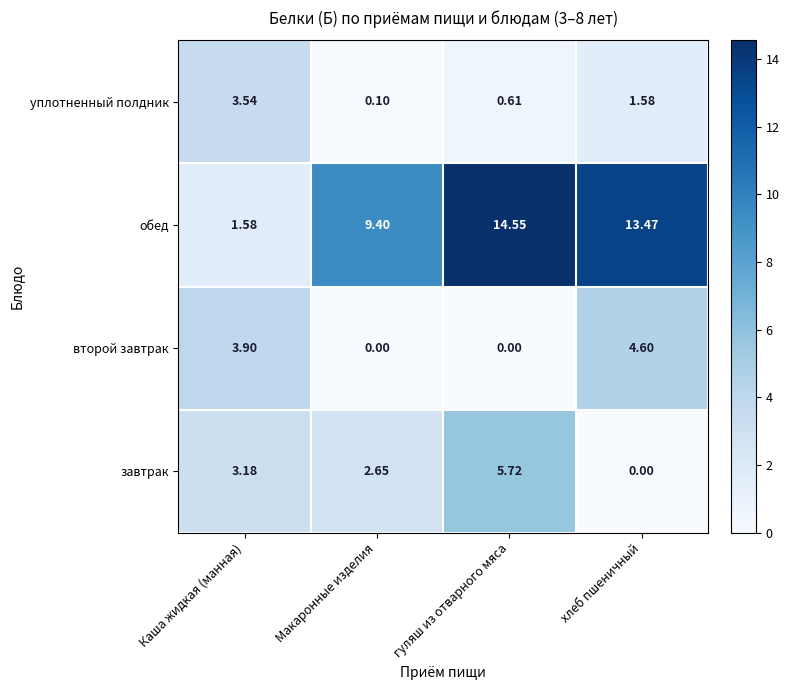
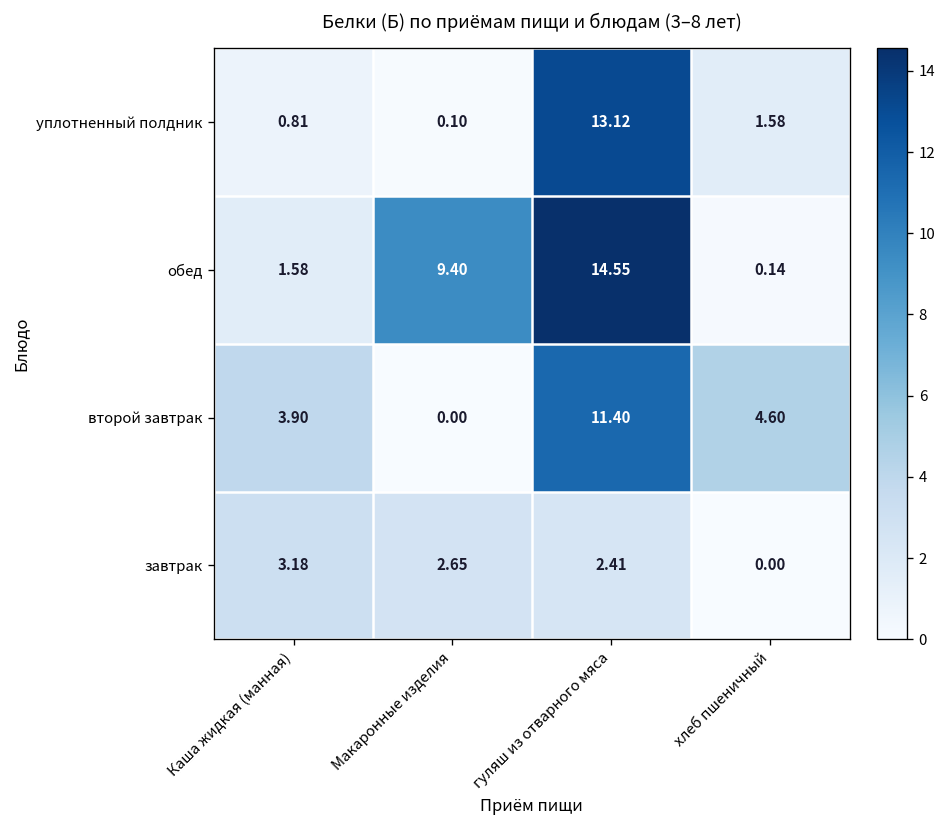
уплотненный полдник, Каша жидкая (манная): 3.54 -> 0.81
уплотненный полдник, гуляш из отварного мяса: 0.61 -> 13.12
обед, хлеб пшеничный: 13.47 -> 0.14
второй завтрак, гуляш из отварного мяса: 0.00 -> 11.40
завтрак, гуляш из отварного мяса: 5.72 -> 2.41
